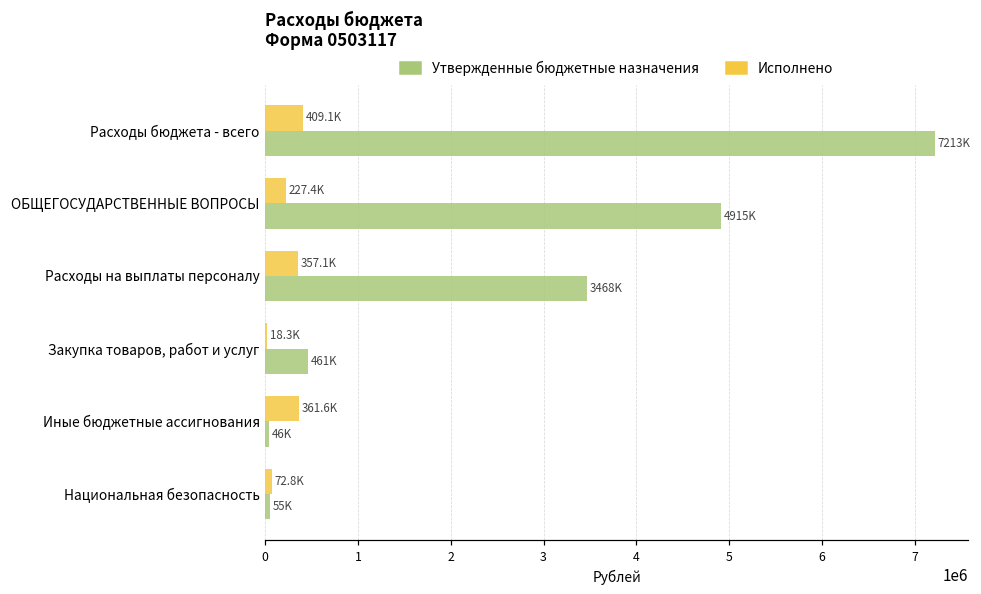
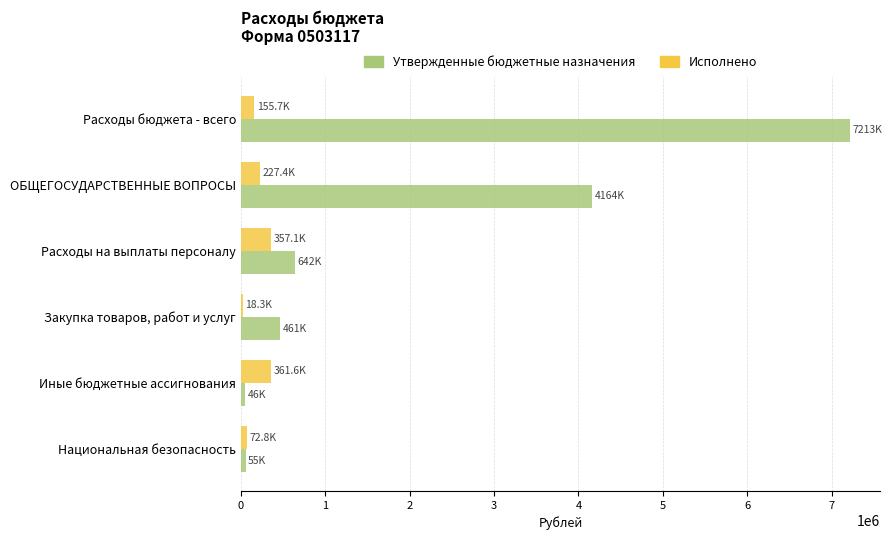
Исполнено, Расходы бюджета - всего: 409.1K -> 155.7K
Утвержденные бюджетные назначения, ОБЩЕГОСУДАРСТВЕННЫЕ ВОПРОСЫ: 4915K -> 4164K
Утвержденные бюджетные назначения, Расходы на выплаты персоналу: 3468K -> 642K
